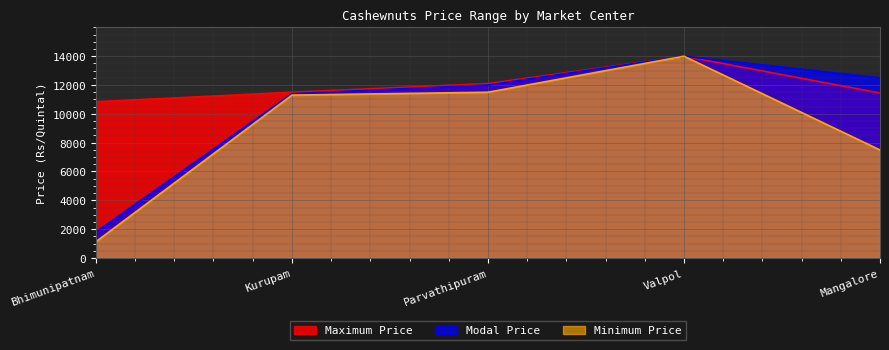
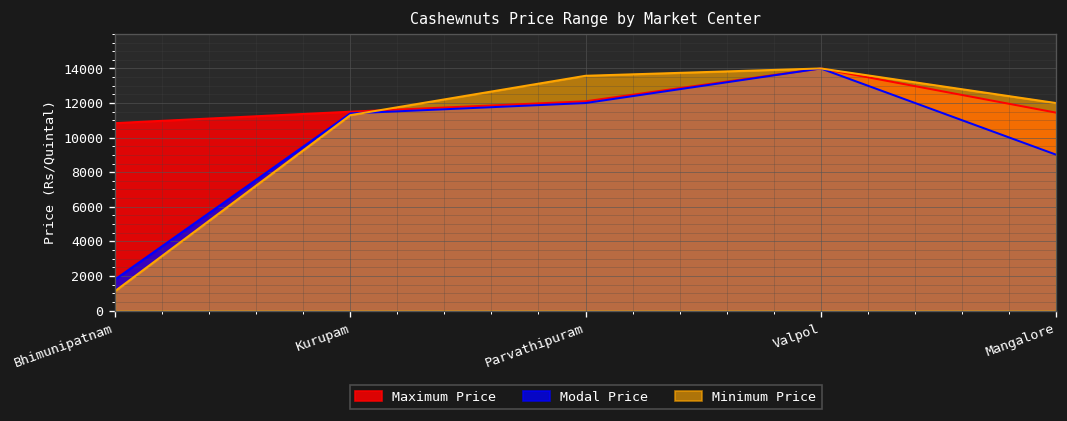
Minimum Price, Parvathipuram: 11500 -> 13600
Modal Price, Mangalore: 12500 -> 9000
Minimum Price, Mangalore: 7500 -> 12000
